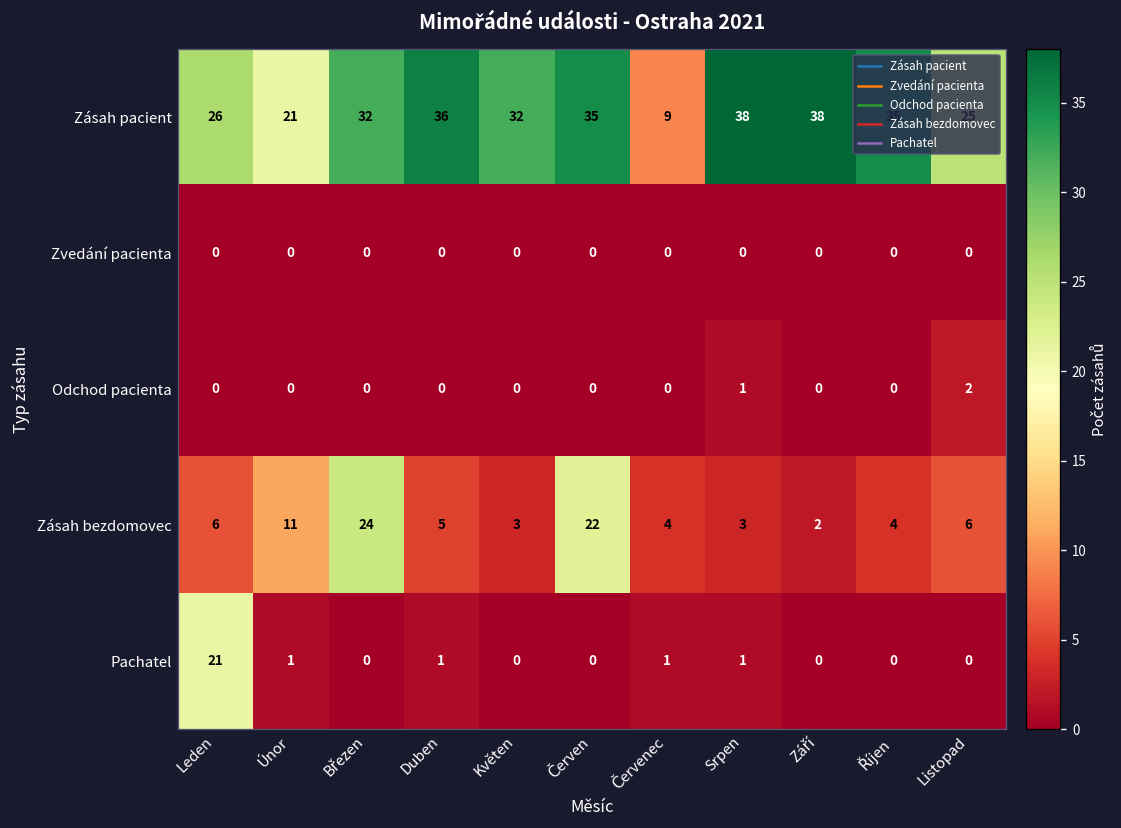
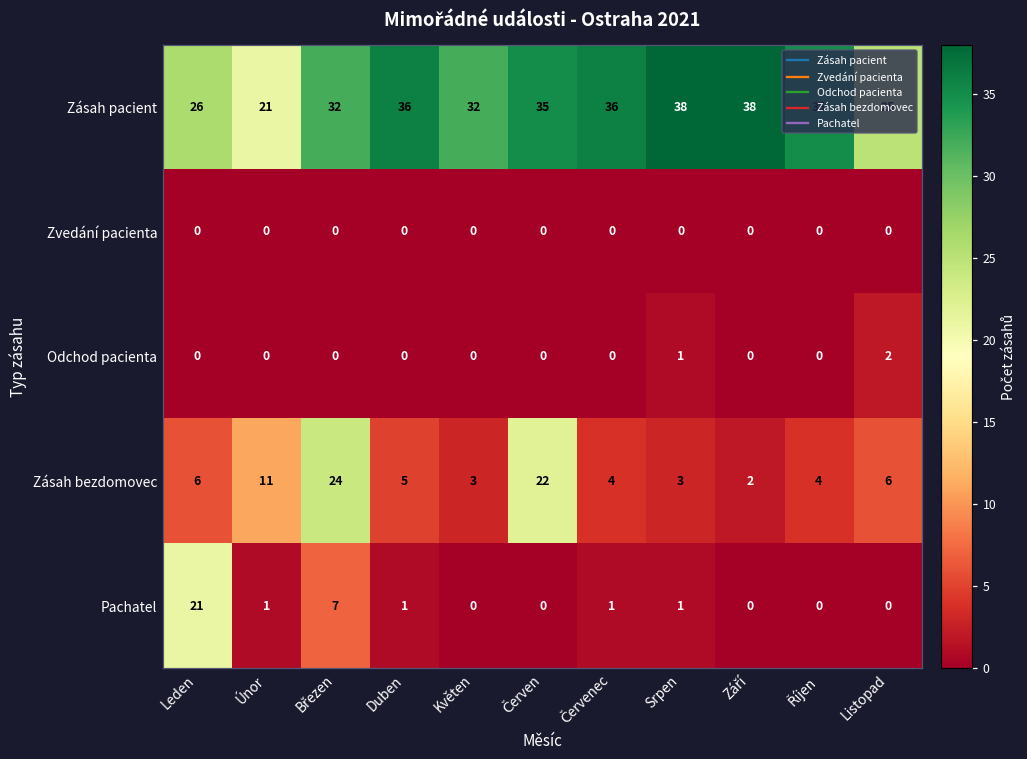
Zásah pacient, Červenec: 9 -> 36
Pachatel, Březen: 0 -> 7
